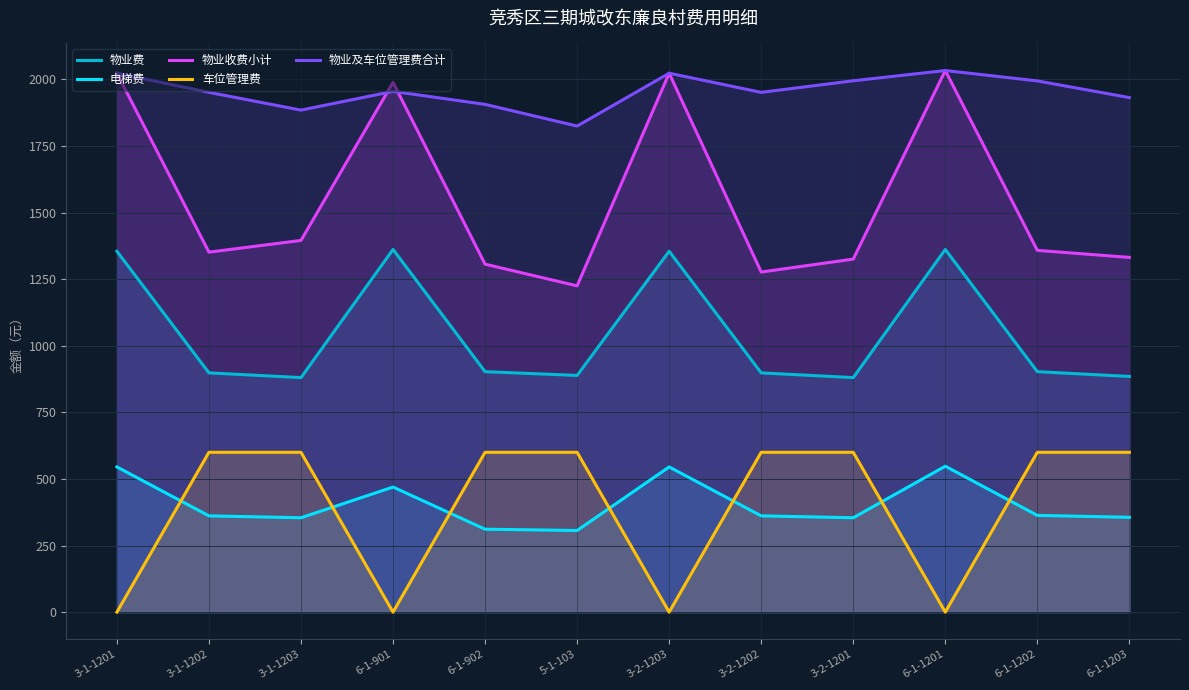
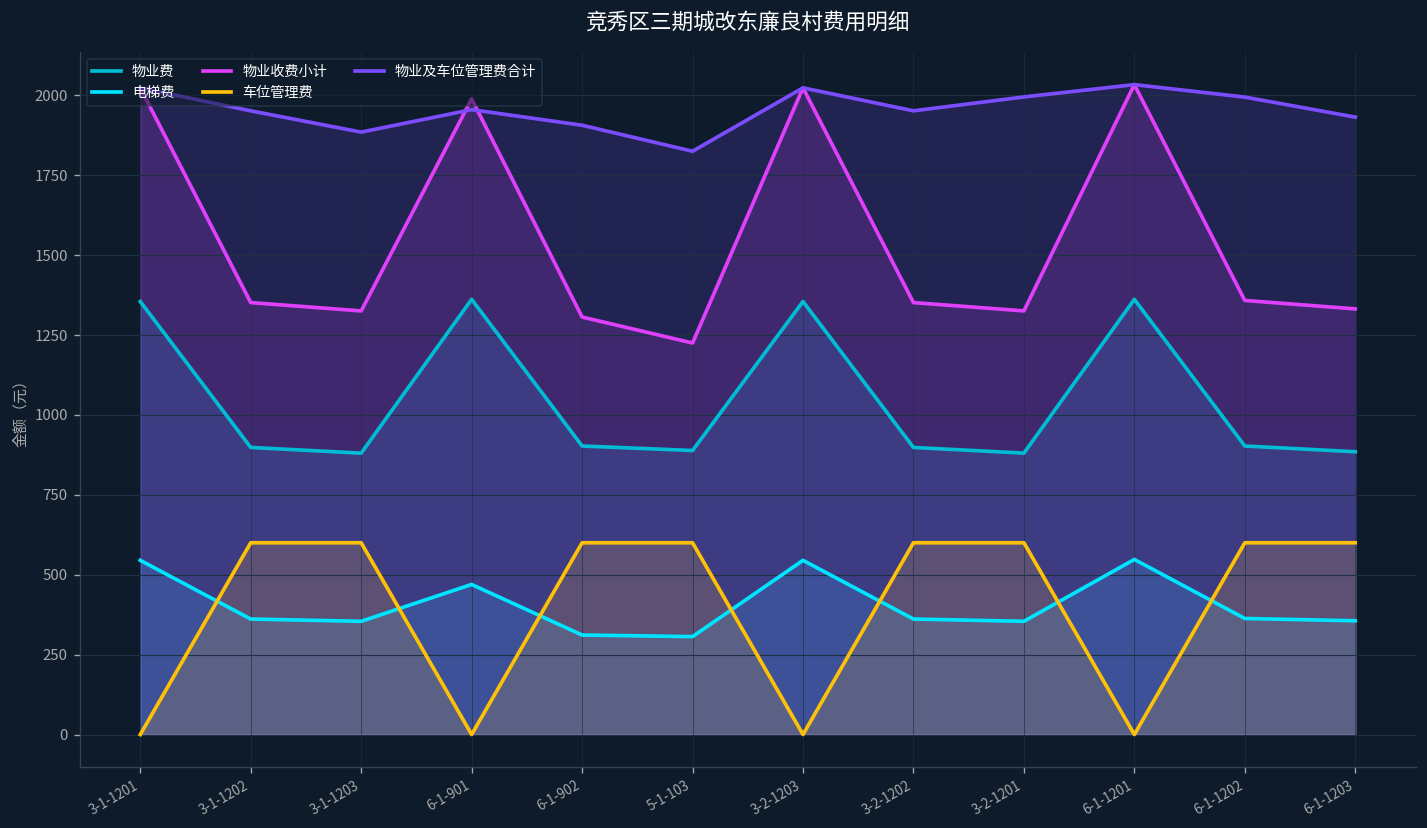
物业收费小计, 3-1-1203: 1400 -> 1330
物业收费小计, 3-2-1202: 1280 -> 1350
